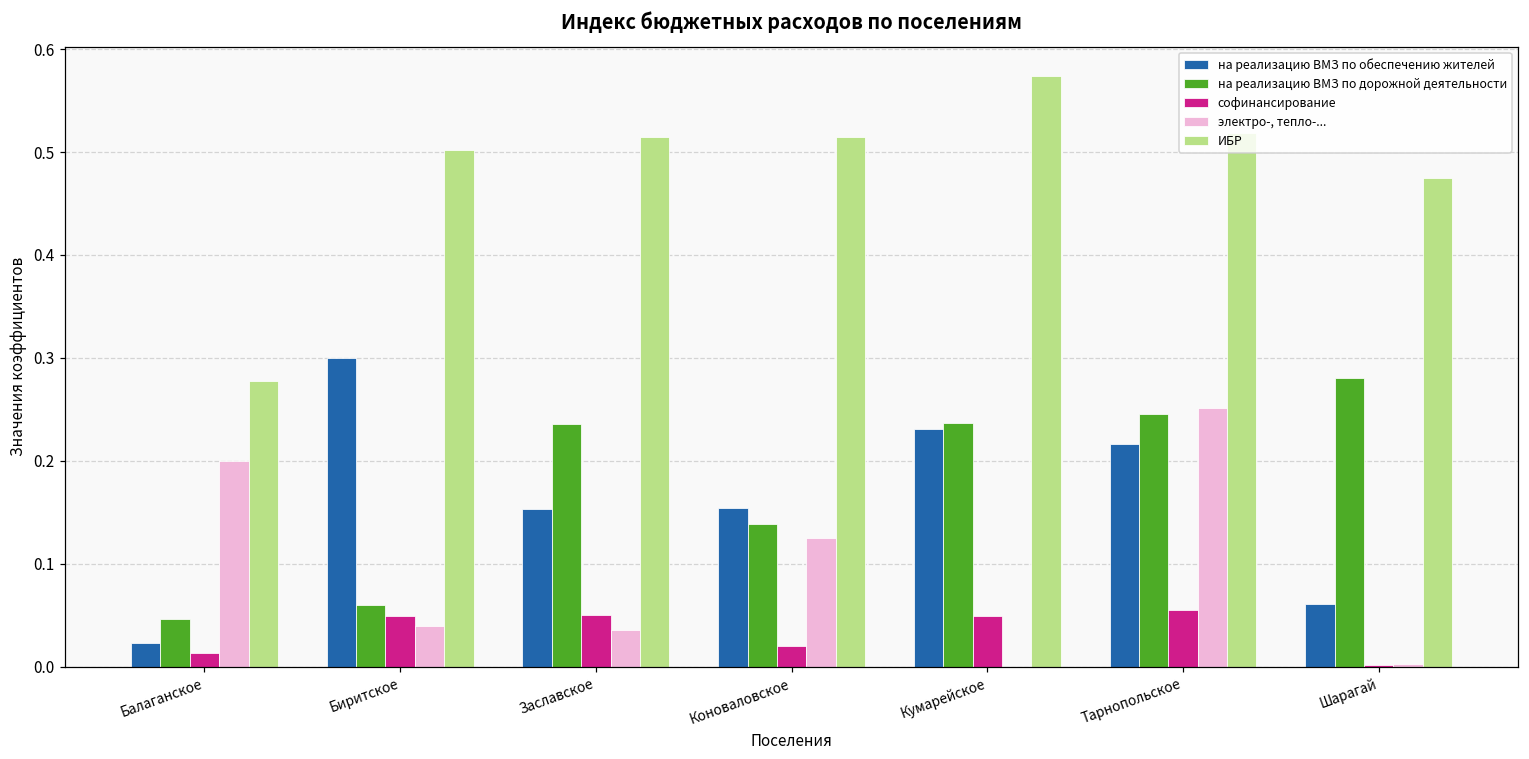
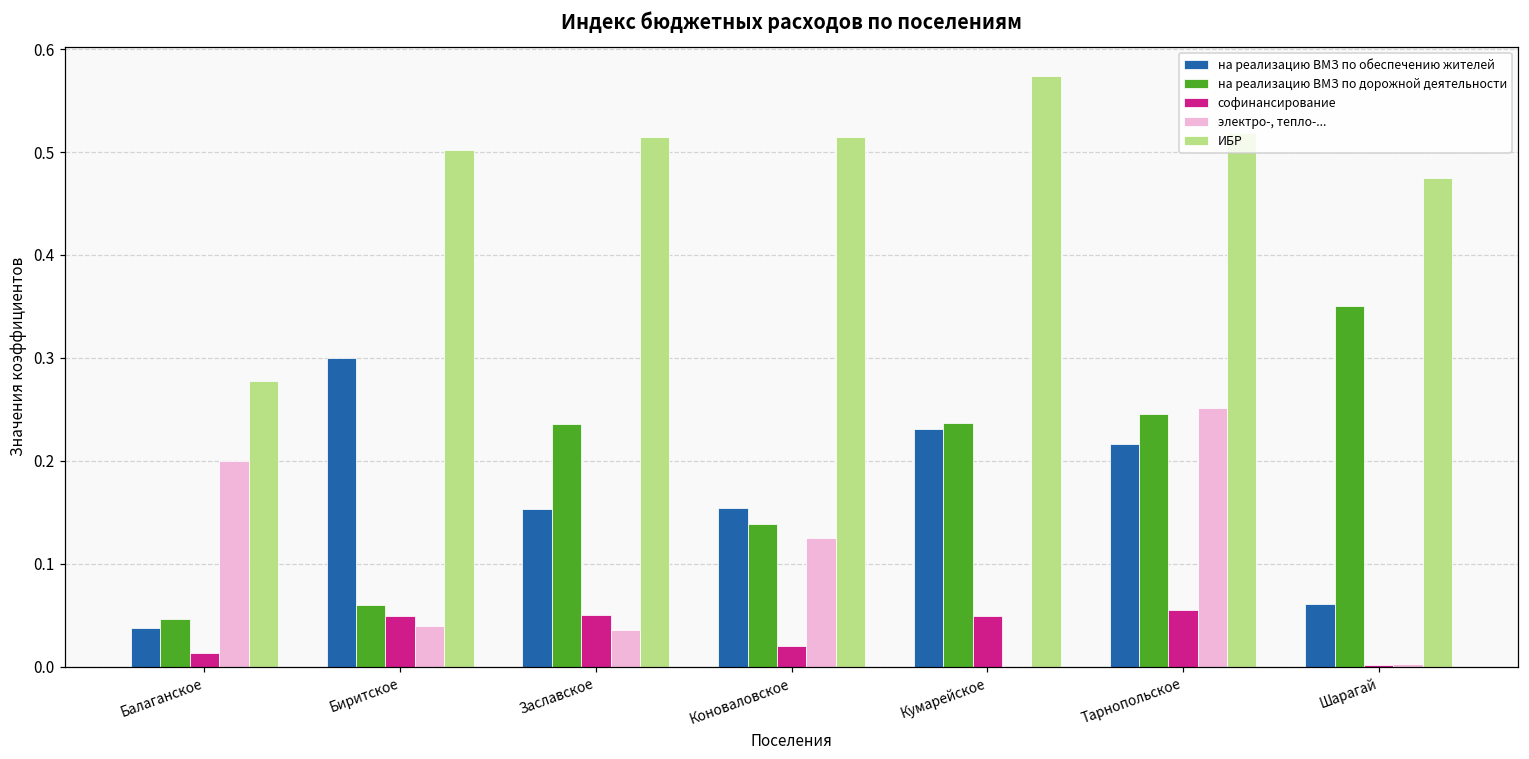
на реализацию ВМЗ по обеспечению жителей, Балаганское: 0.02 -> 0.04
на реализацию ВМЗ по дорожной деятельности, Шарагай: 0.28 -> 0.35
